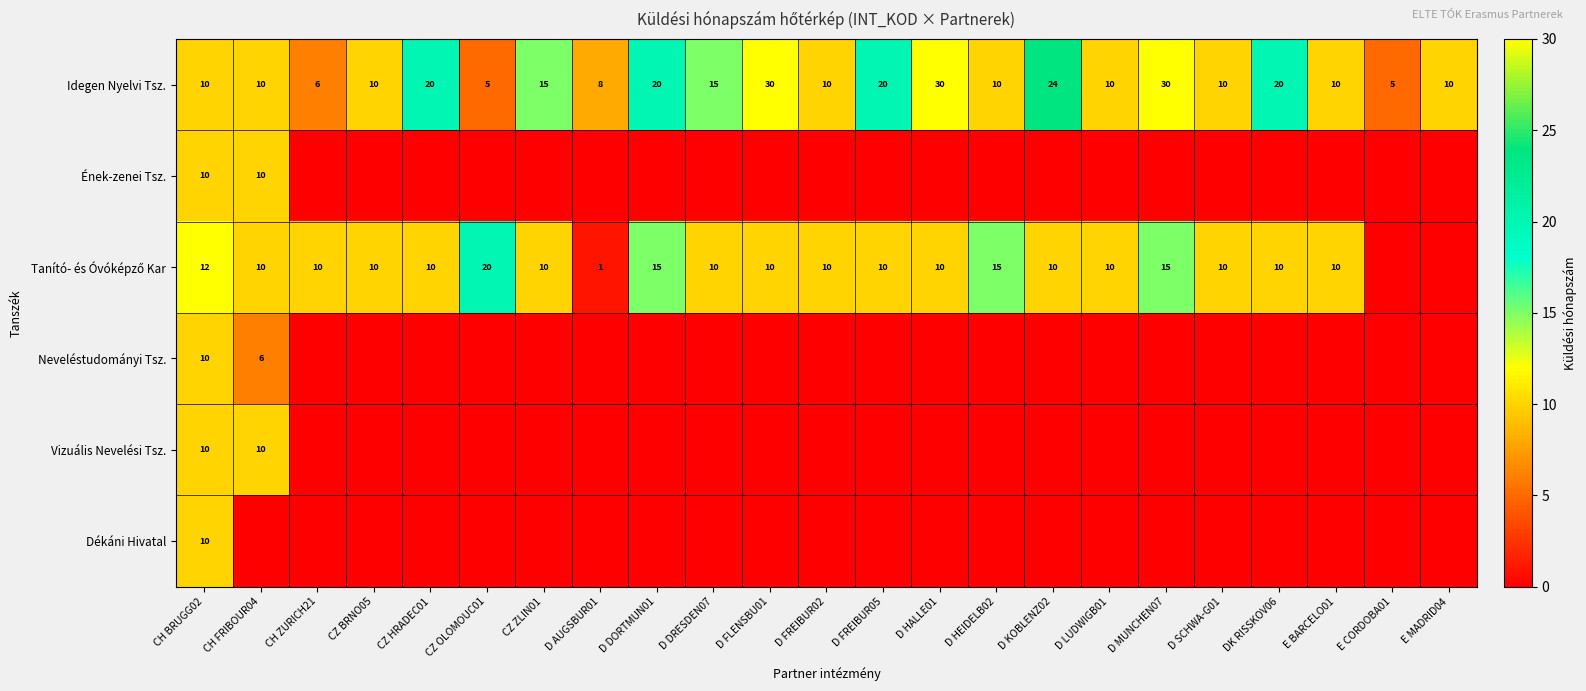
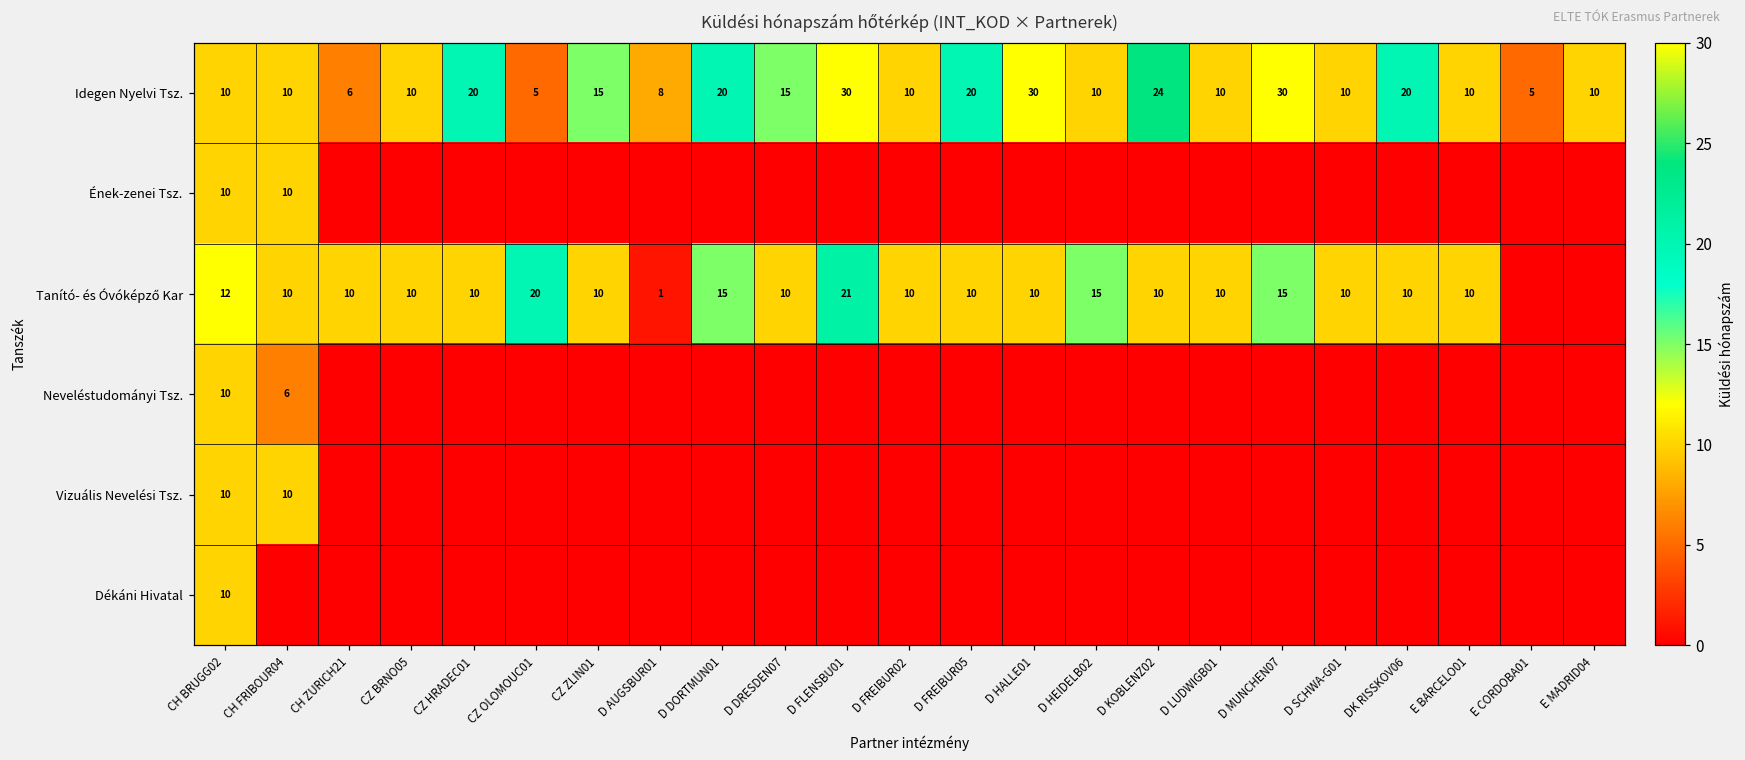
Tanító- és Óvóképző Kar, D FLENSBU01: 10 -> 21
